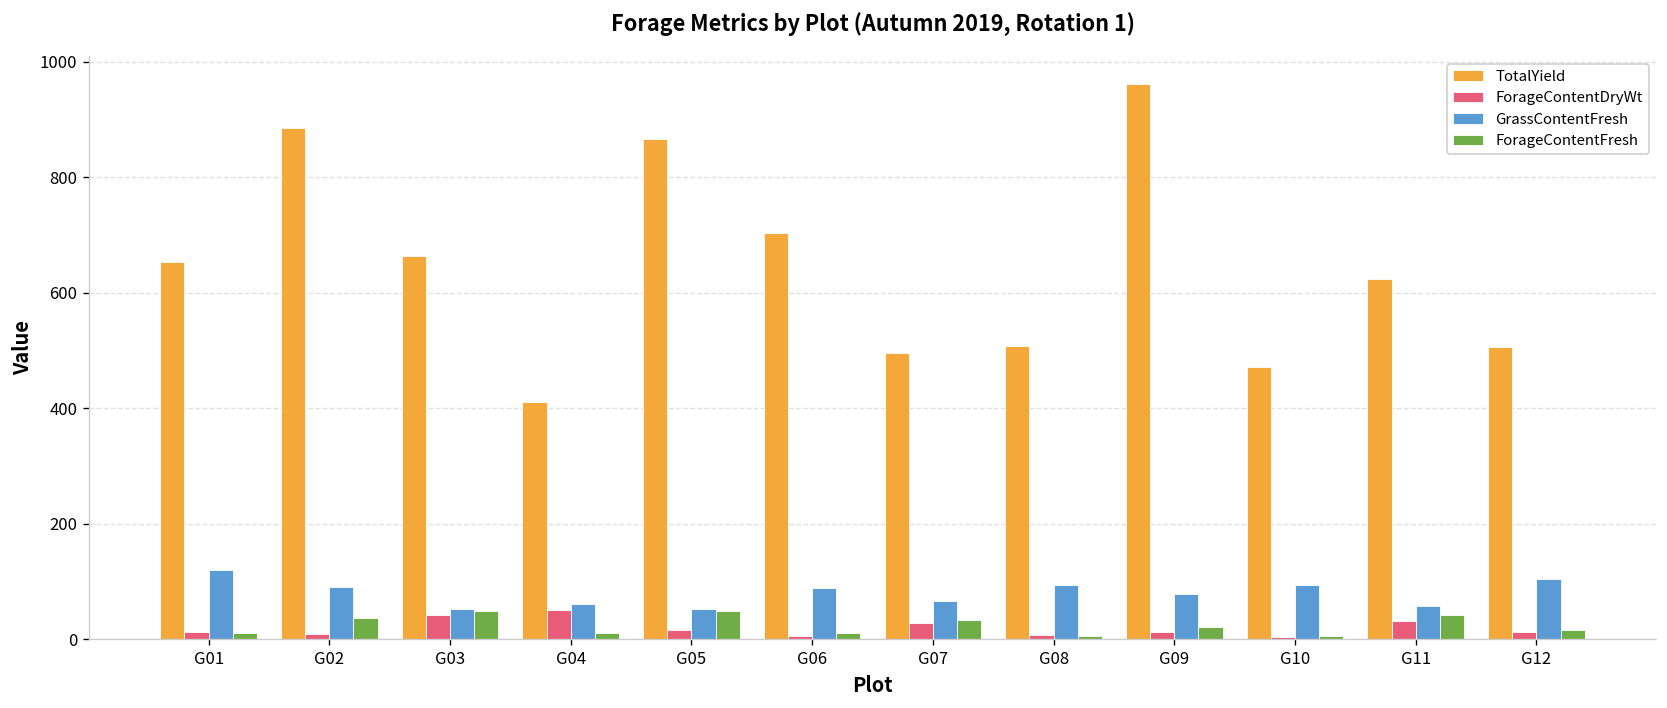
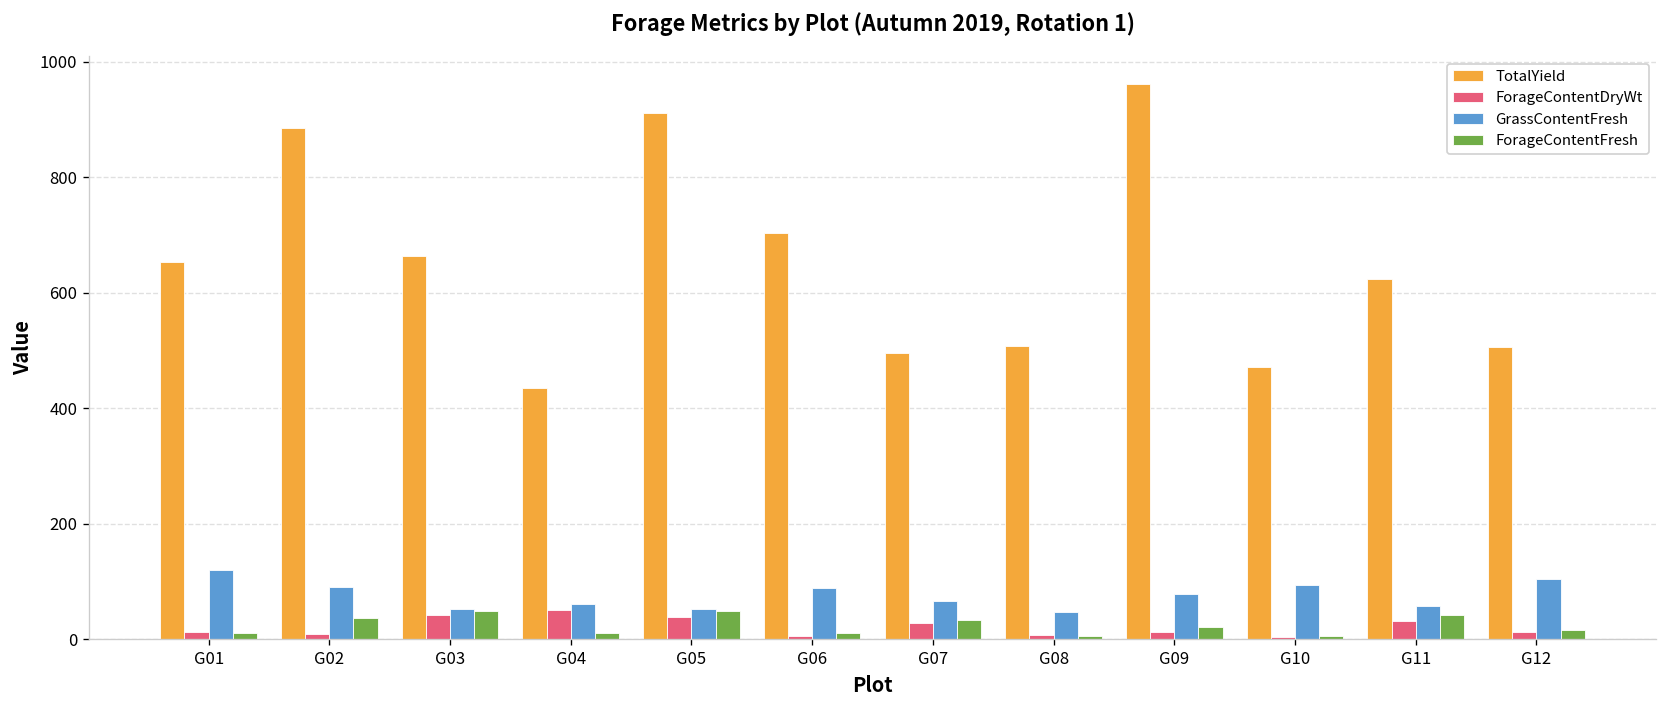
TotalYield, G04: 410 -> 440
TotalYield, G05: 870 -> 910
ForageContentDryWt, G05: 20 -> 40
GrassContentFresh, G08: 90 -> 50
